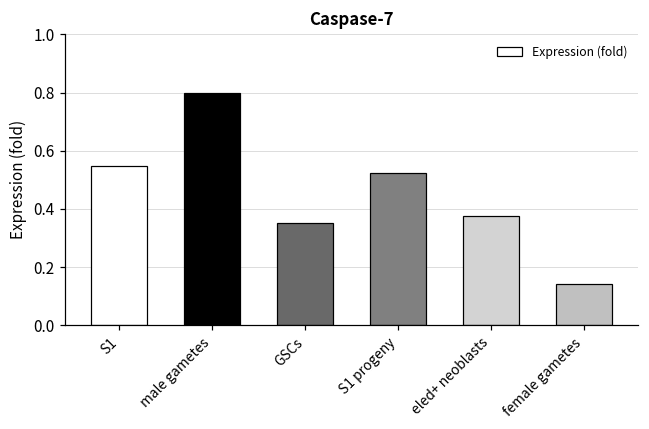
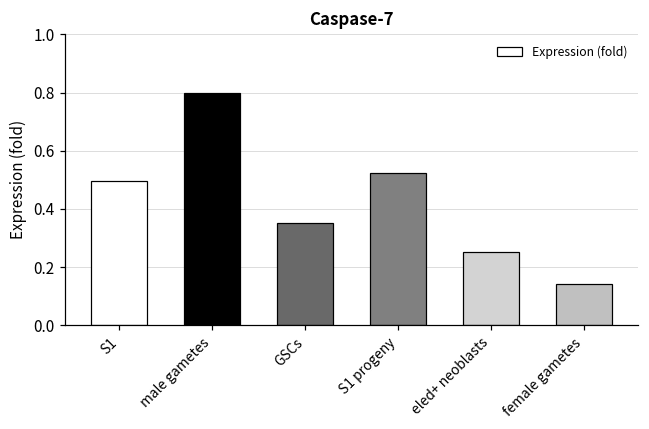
S1: 0.55 -> 0.50
eled+ neoblasts: 0.38 -> 0.25
